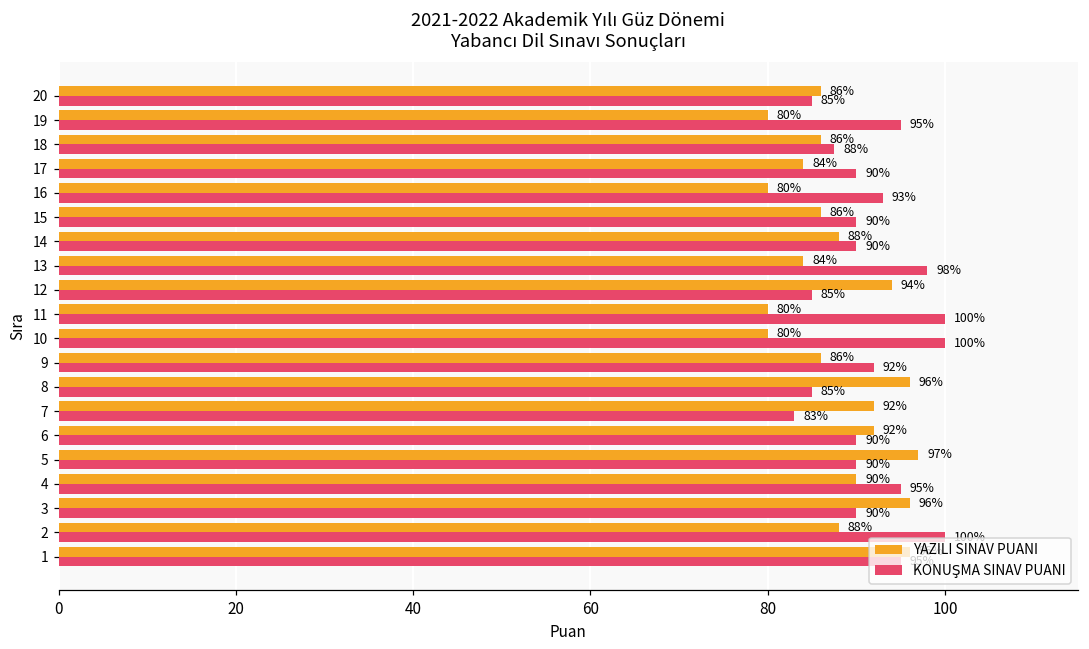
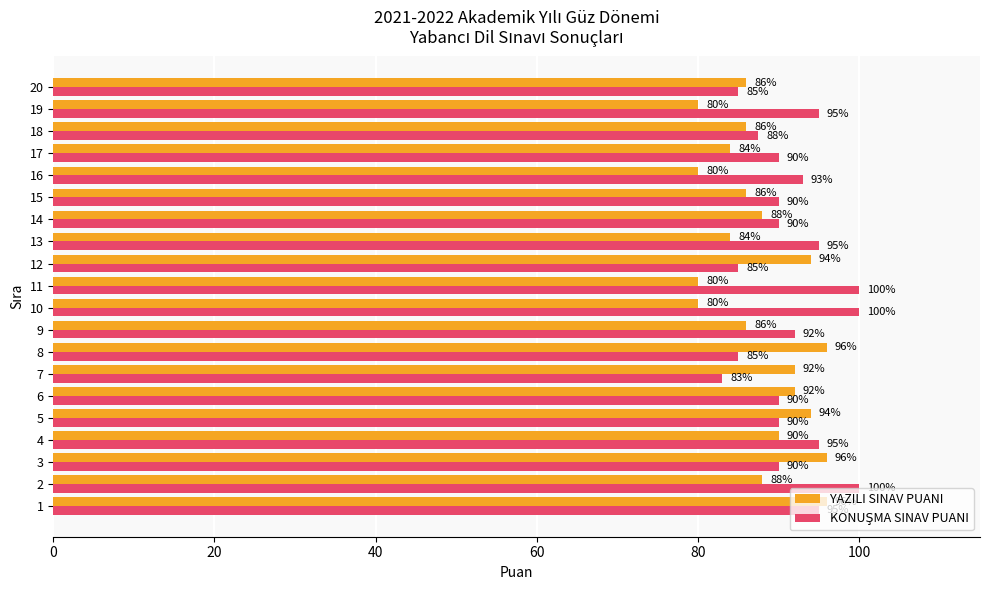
KONUŞMA SINAV PUANI, 13: 98% -> 95%
YAZILI SINAV PUANI, 5: 97% -> 94%
